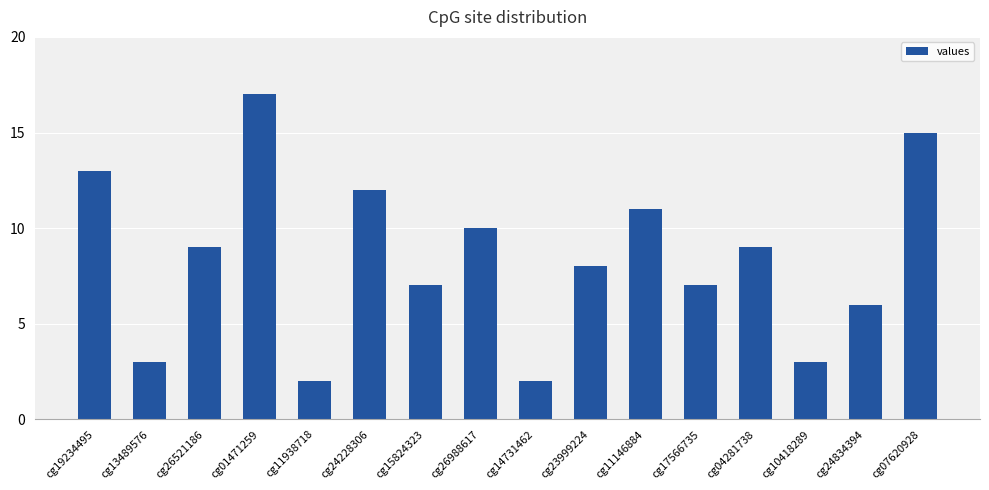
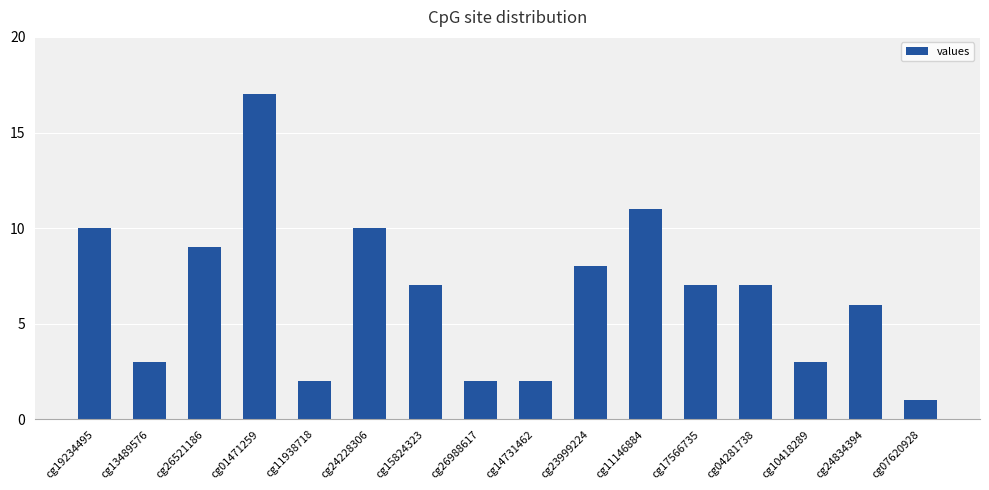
cg19234495: 13 -> 10
cg24228306: 12 -> 10
cg26988617: 10 -> 2
cg04281738: 9 -> 7
cg07620928: 15 -> 1
